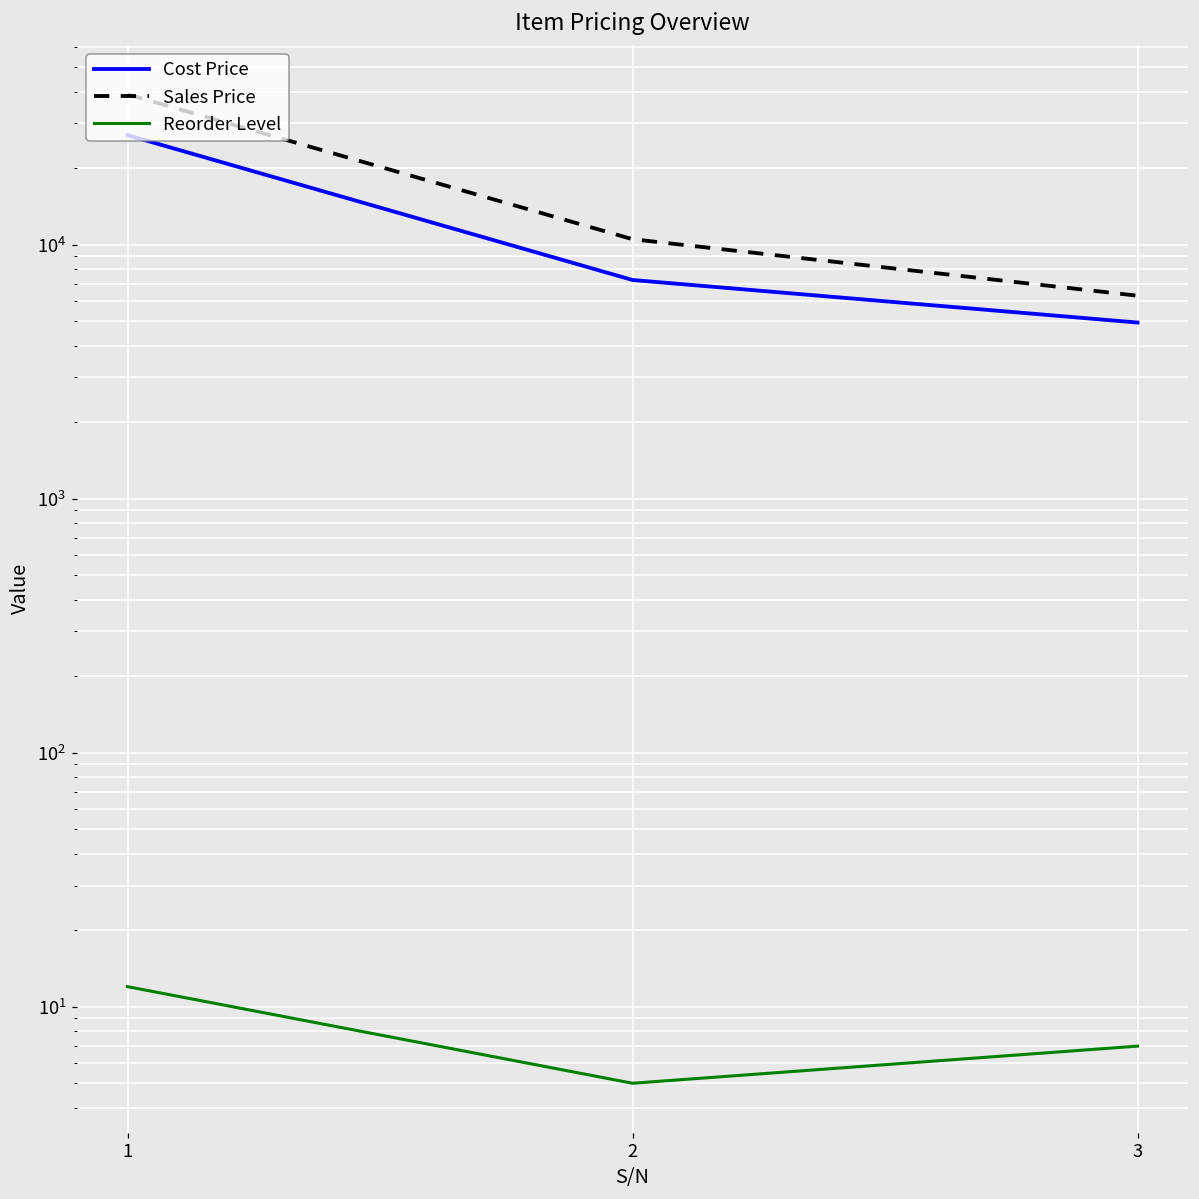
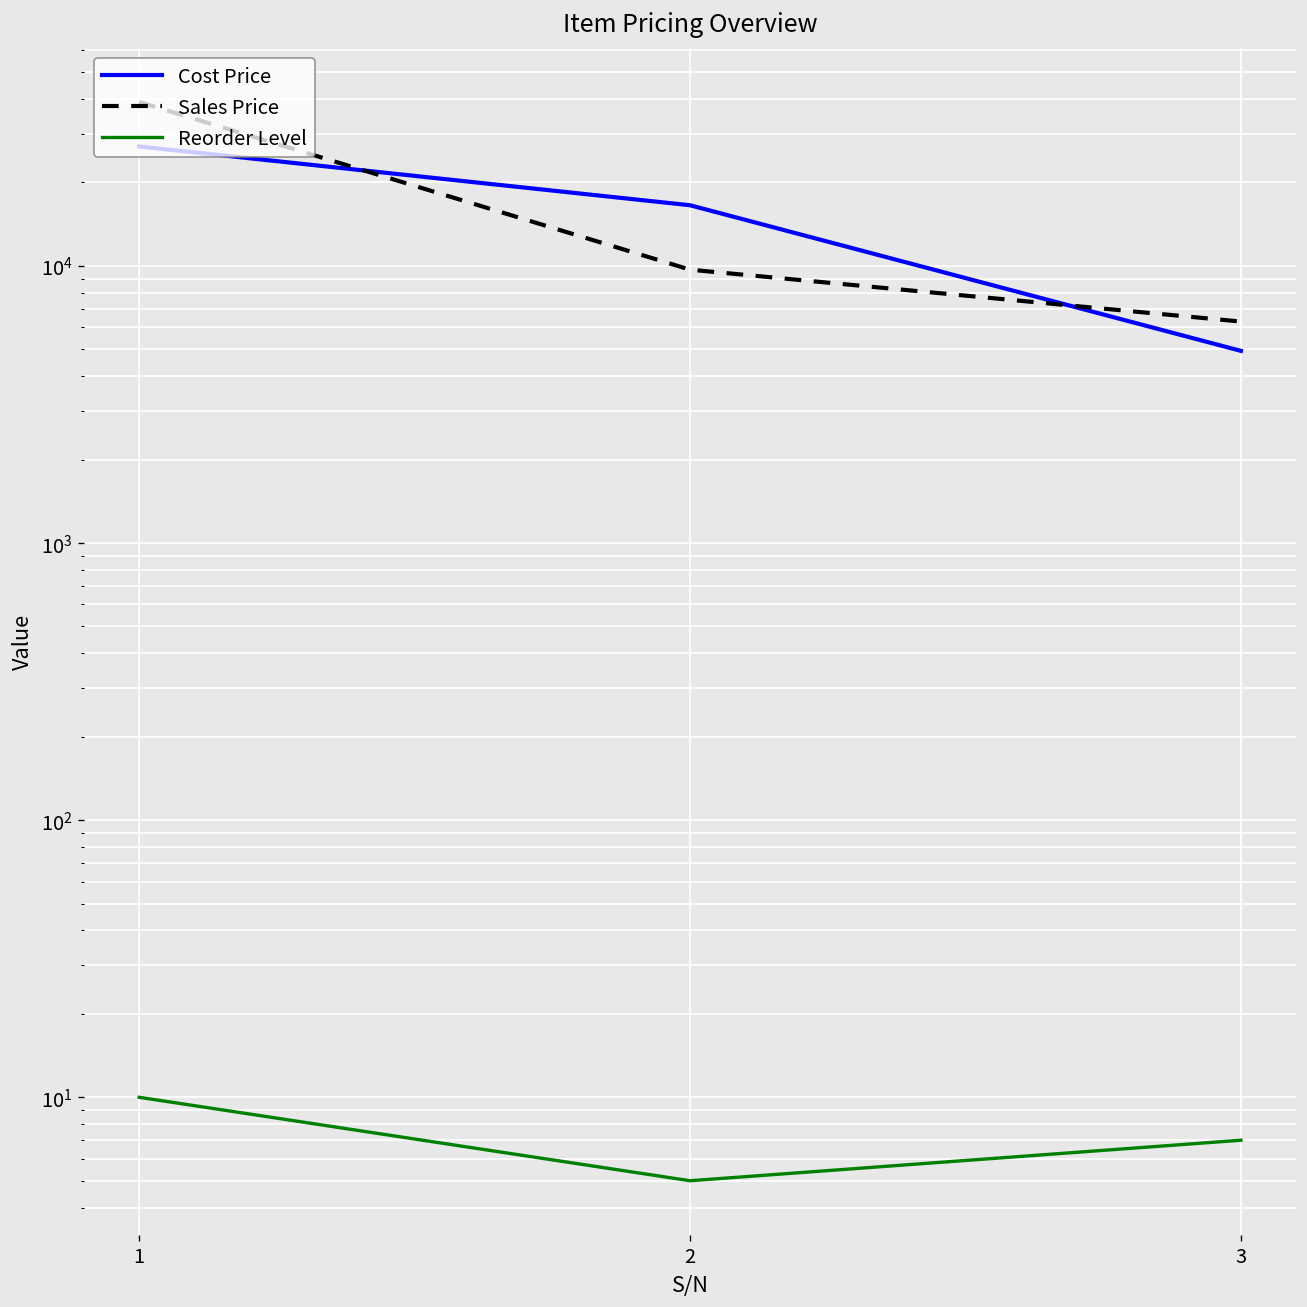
Reorder Level, 1: 12 -> 10
Cost Price, 2: 7300 -> 17000
Sales Price, 2: 11000 -> 9700
